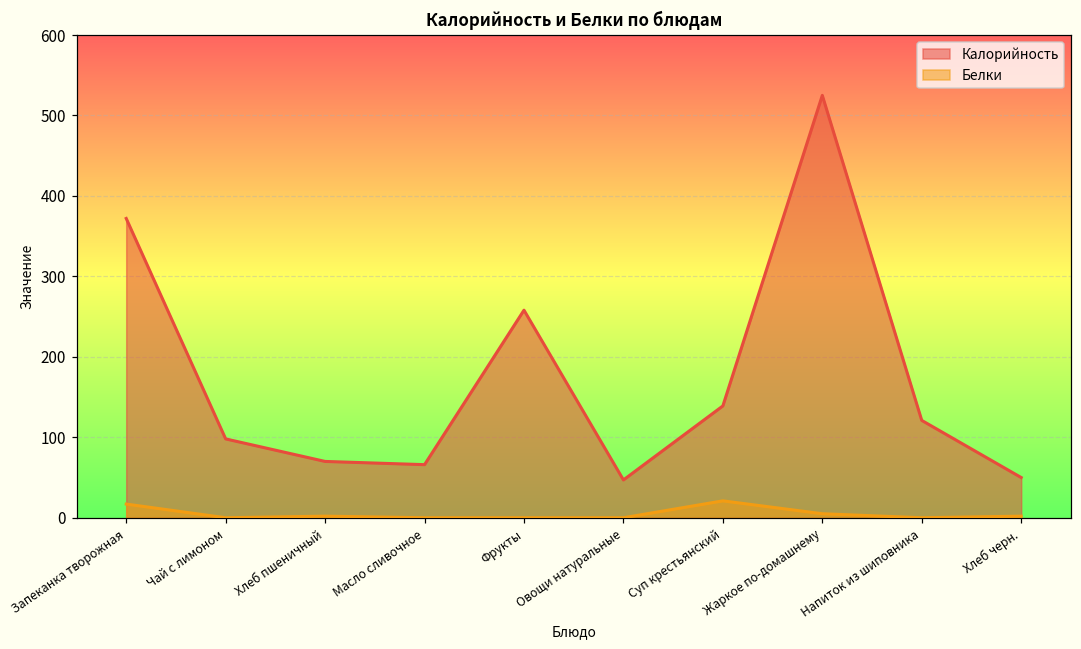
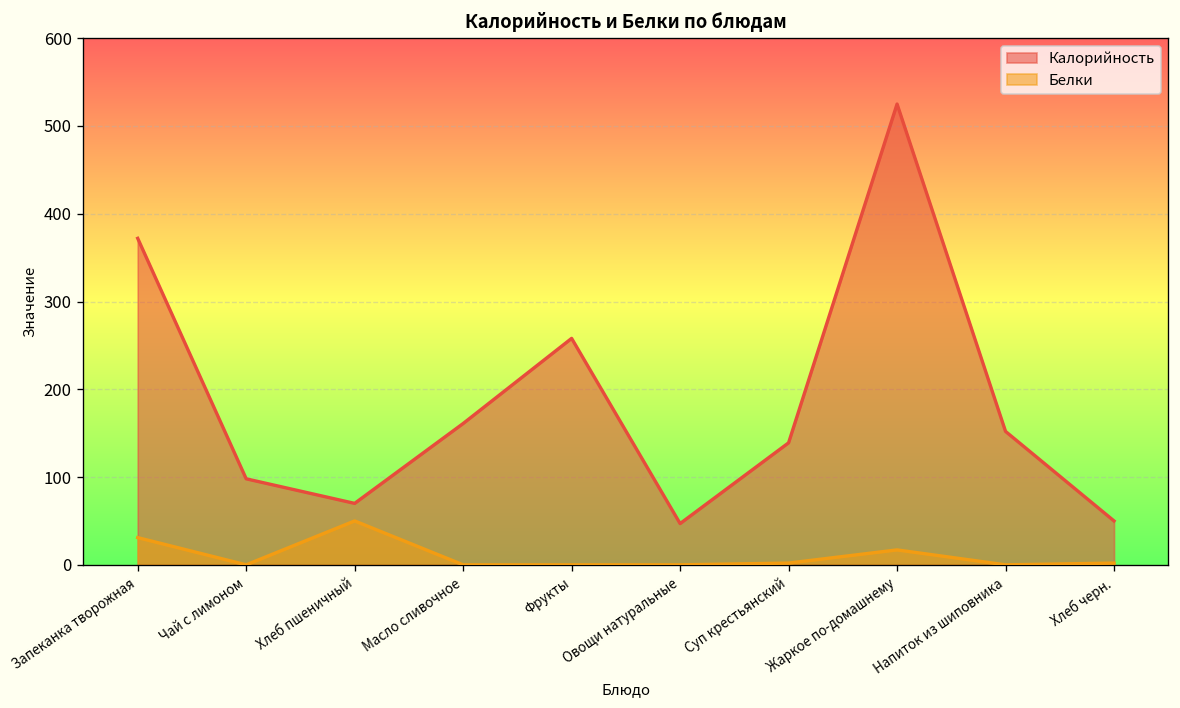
Белки, Запеканка творожная: 20 -> 30
Белки, Хлеб пшеничный: 0 -> 50
Калорийность, Масло сливочное: 70 -> 160
Белки, Суп крестьянский: 20 -> 0
Белки, Жаркое по-домашнему: 10 -> 20
Калорийность, Напиток из шиповника: 120 -> 150
